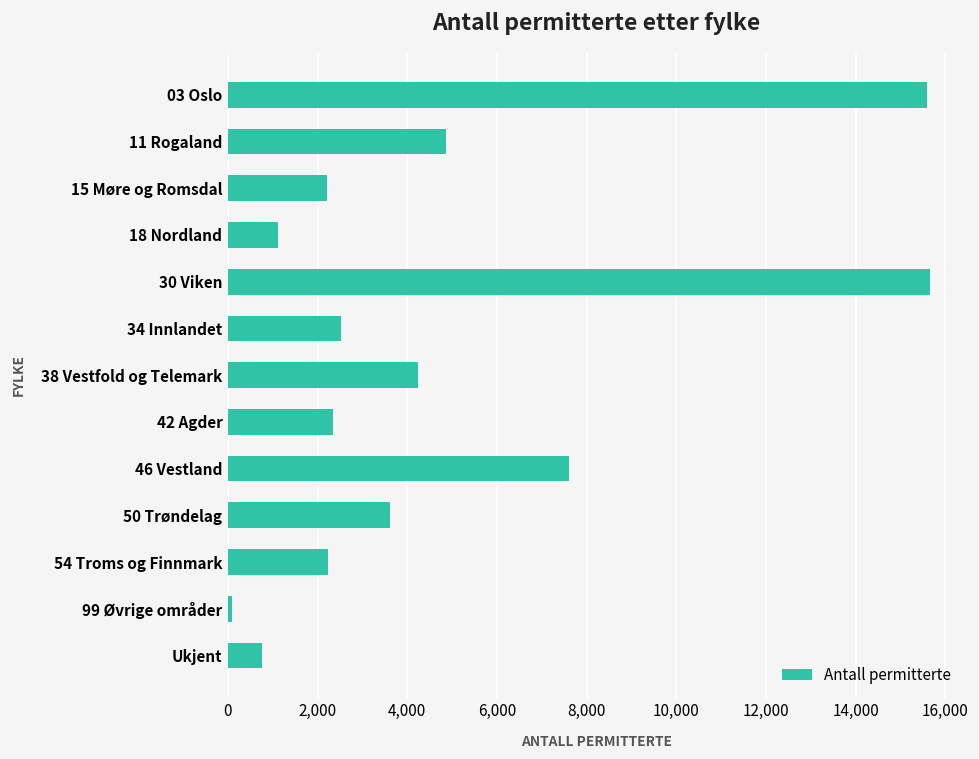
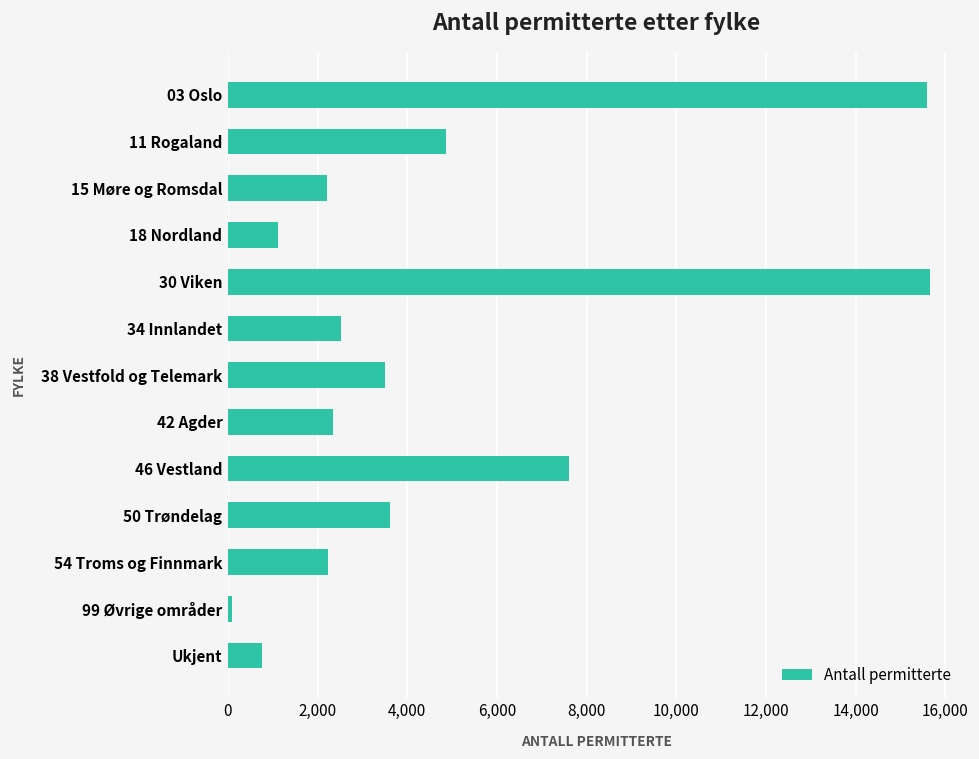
38 Vestfold og Telemark: 4,200 -> 3,500
